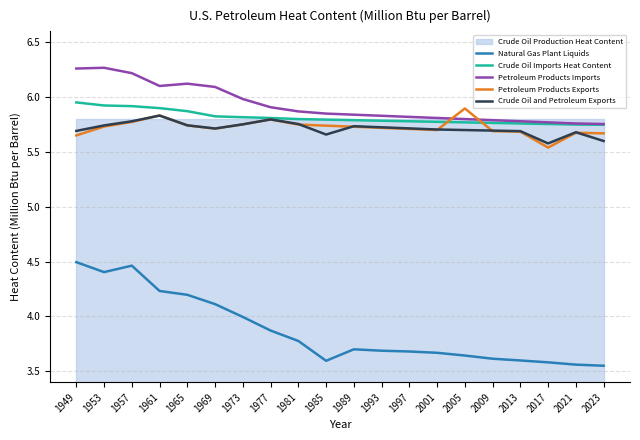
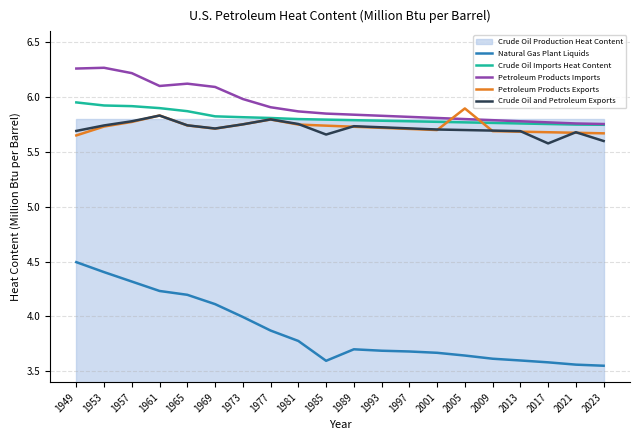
Natural Gas Plant Liquids, 1957: 4.46 -> 4.32
Petroleum Products Exports, 2017: 5.54 -> 5.68
